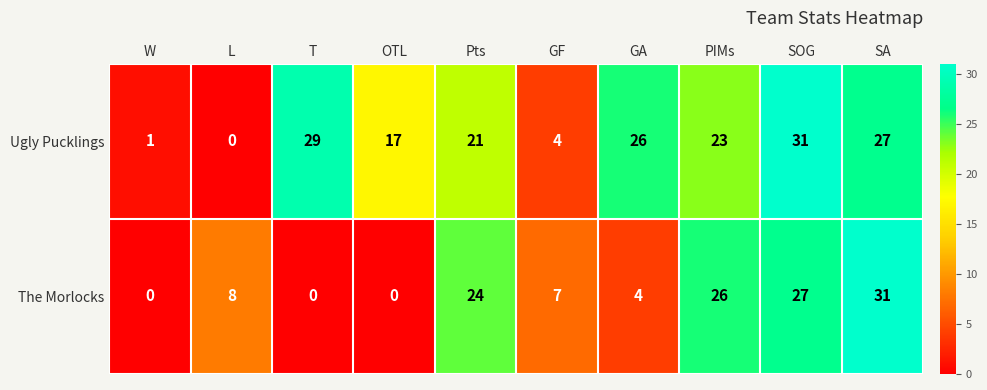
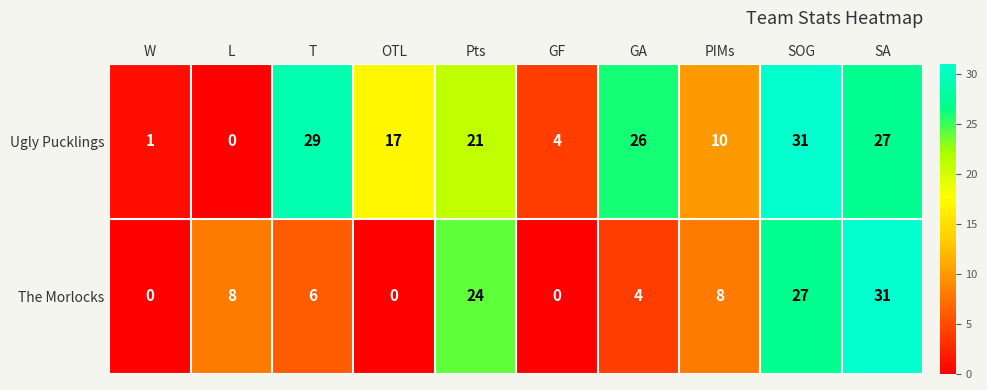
Ugly Pucklings, PIMs: 23 -> 10
The Morlocks, T: 0 -> 6
The Morlocks, GF: 7 -> 0
The Morlocks, PIMs: 26 -> 8
